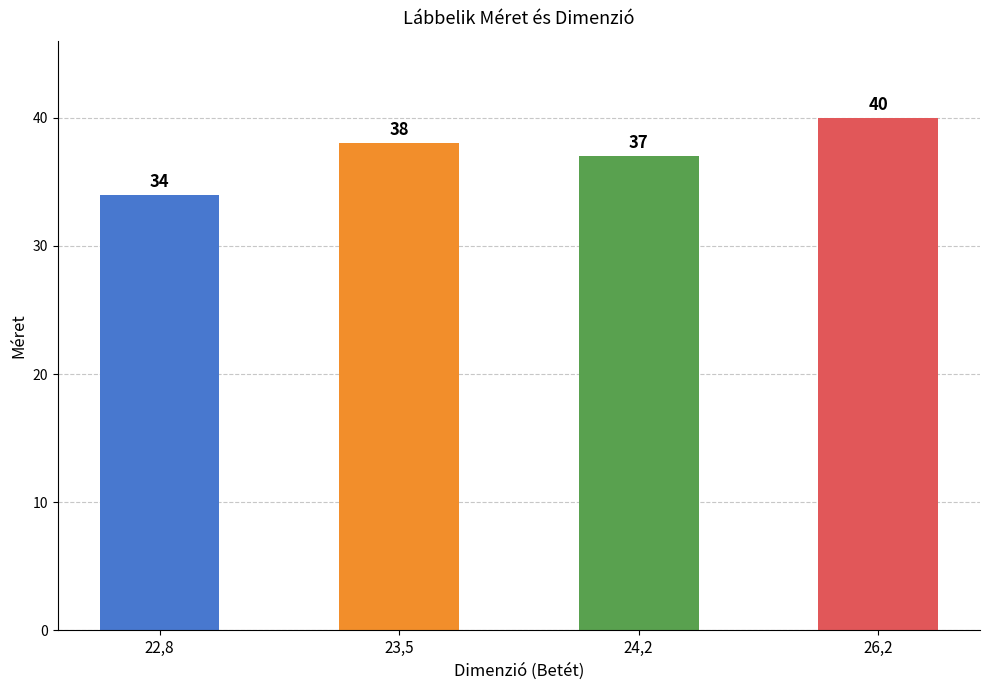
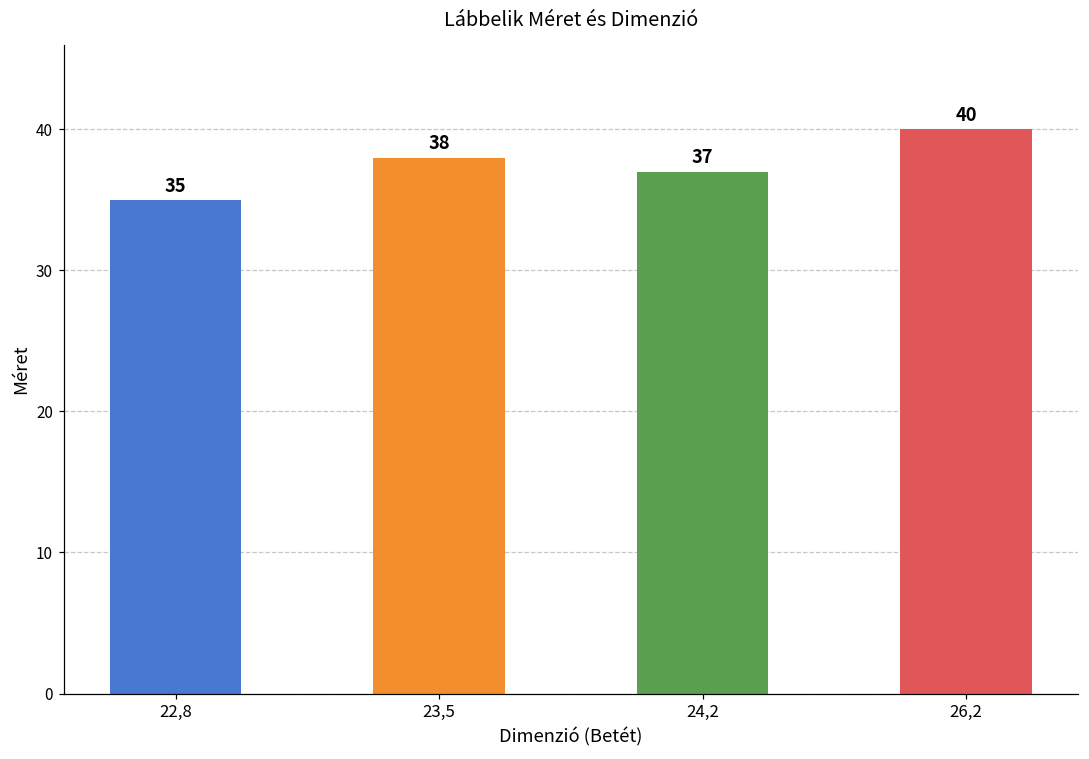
22,8: 34 -> 35
